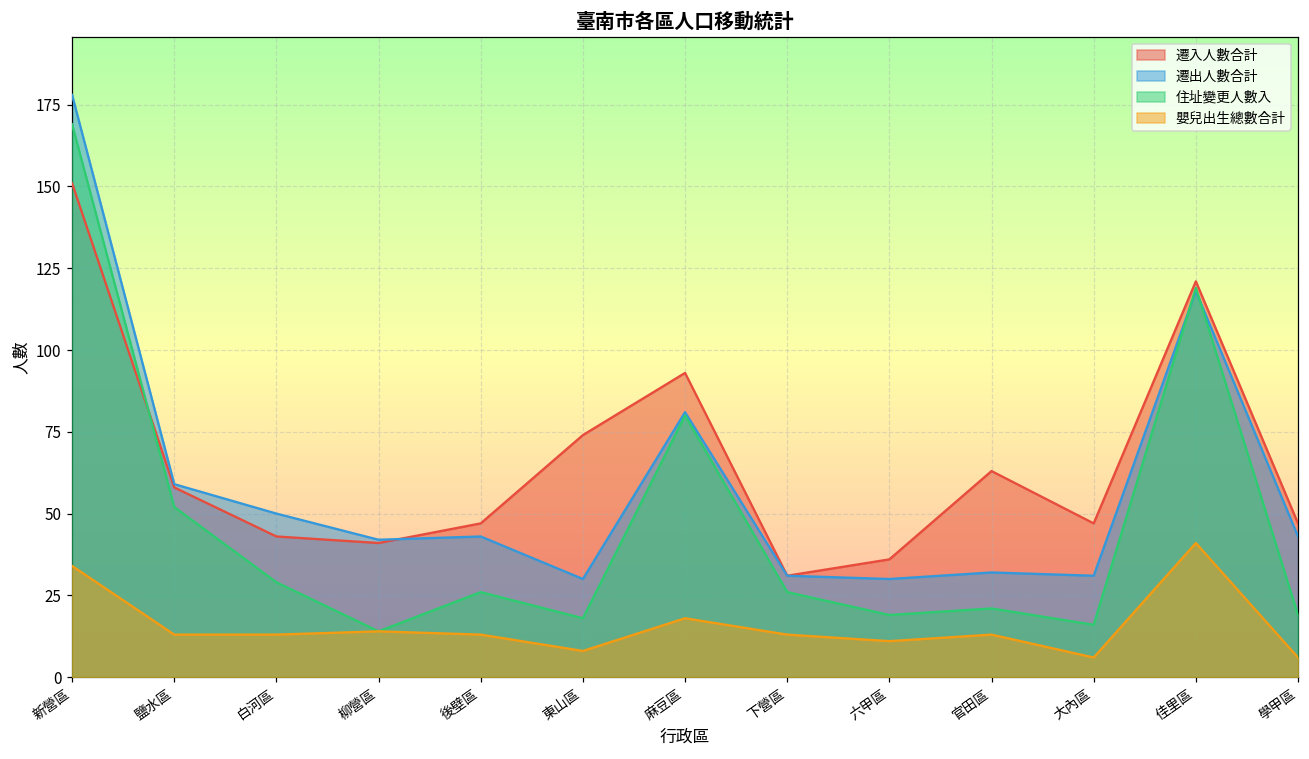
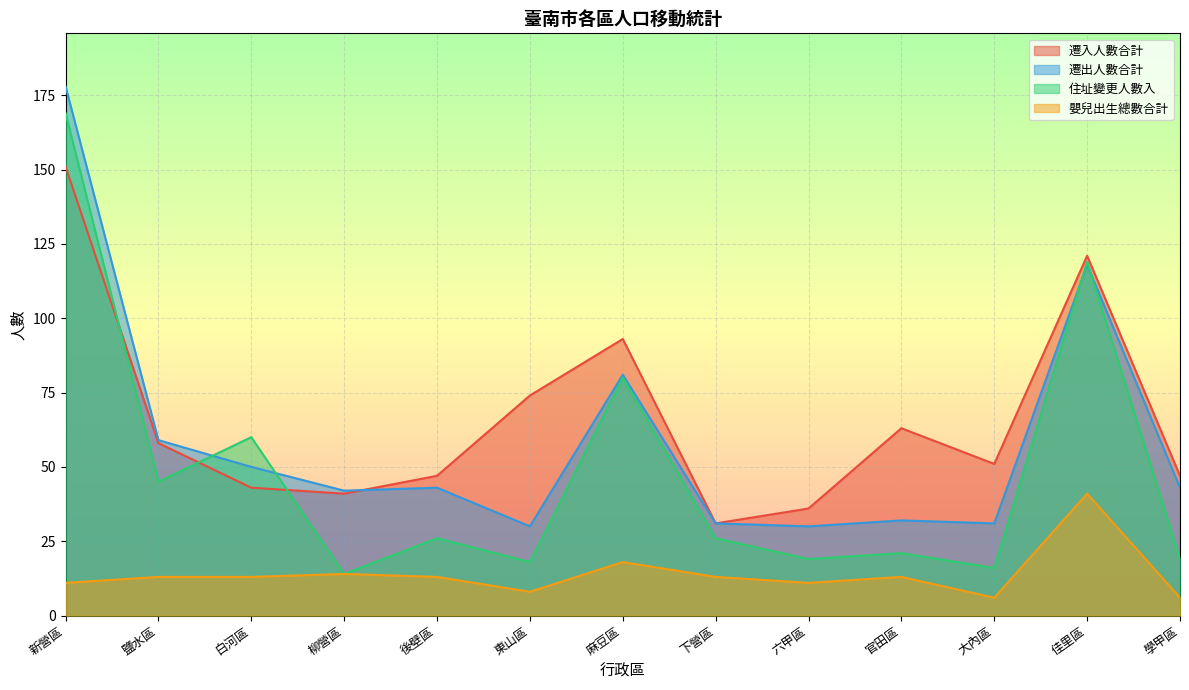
嬰兒出生總數合計, 新營區: 34 -> 11
住址變更人數入, 鹽水區: 52 -> 45
住址變更人數入, 白河區: 29 -> 60
遷入人數合計, 大內區: 47 -> 51
